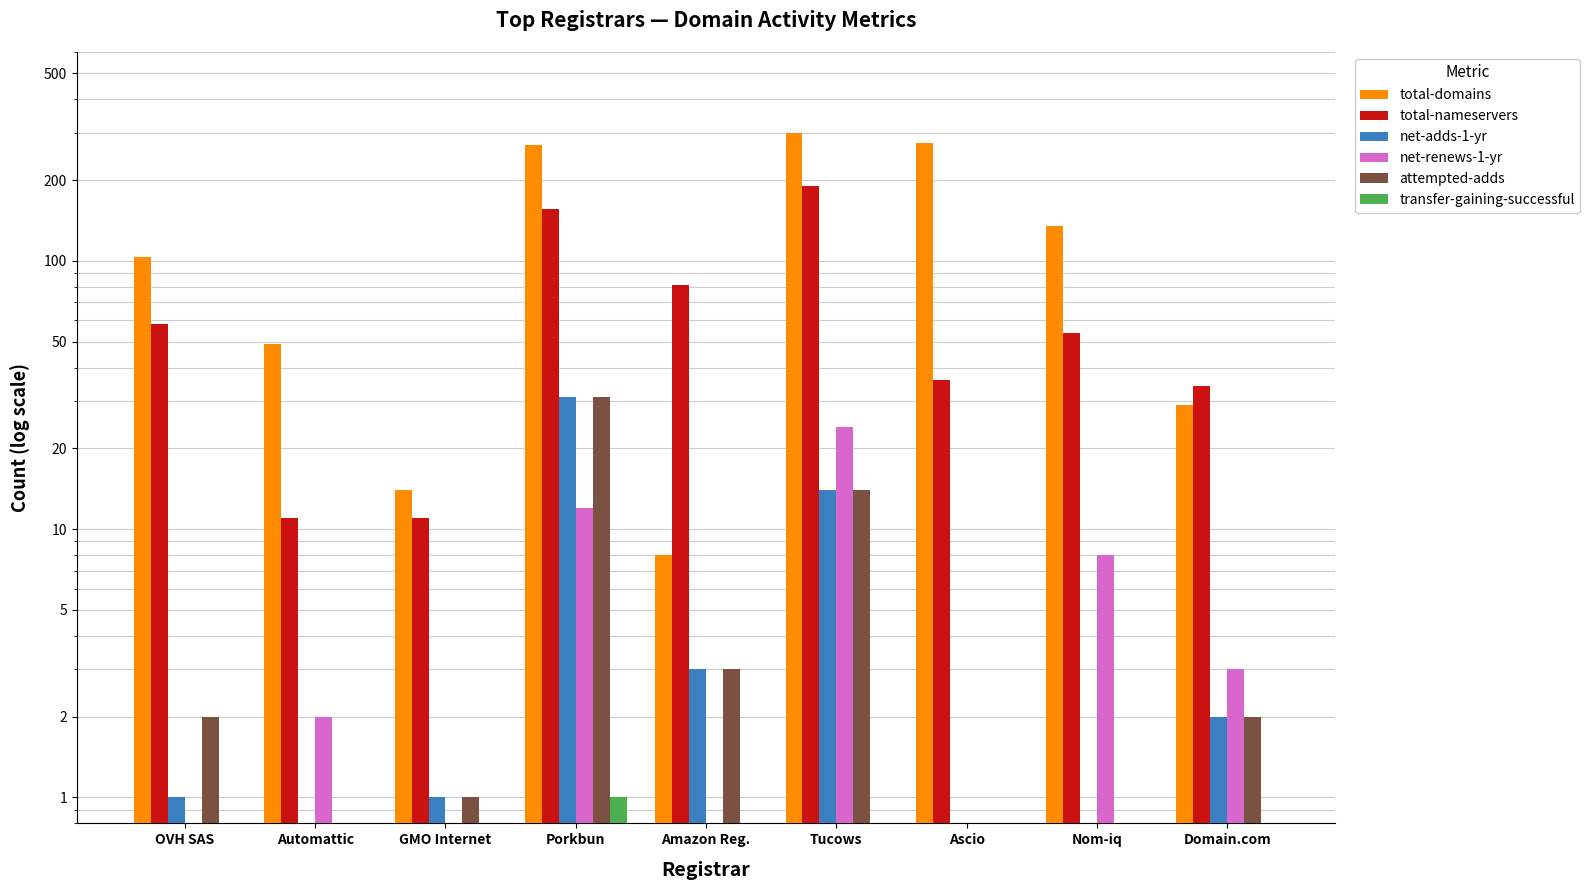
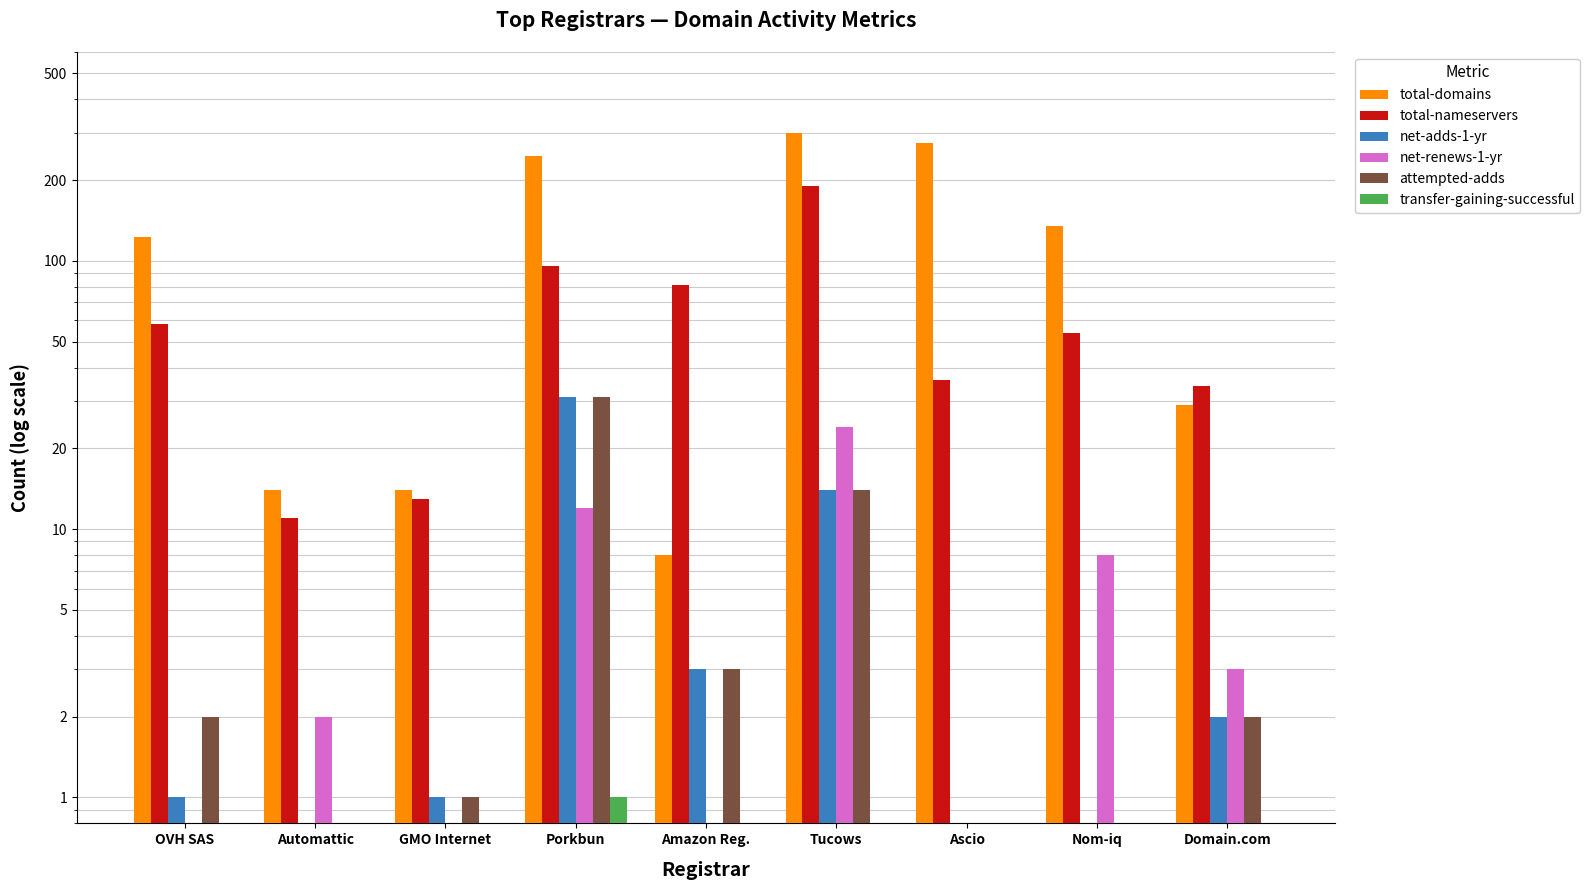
total-domains, OVH SAS: 103 -> 120
total-domains, Automattic: 49 -> 14
total-nameservers, GMO Internet: 11 -> 13
total-domains, Porkbun: 270 -> 250
total-nameservers, Porkbun: 160 -> 96
